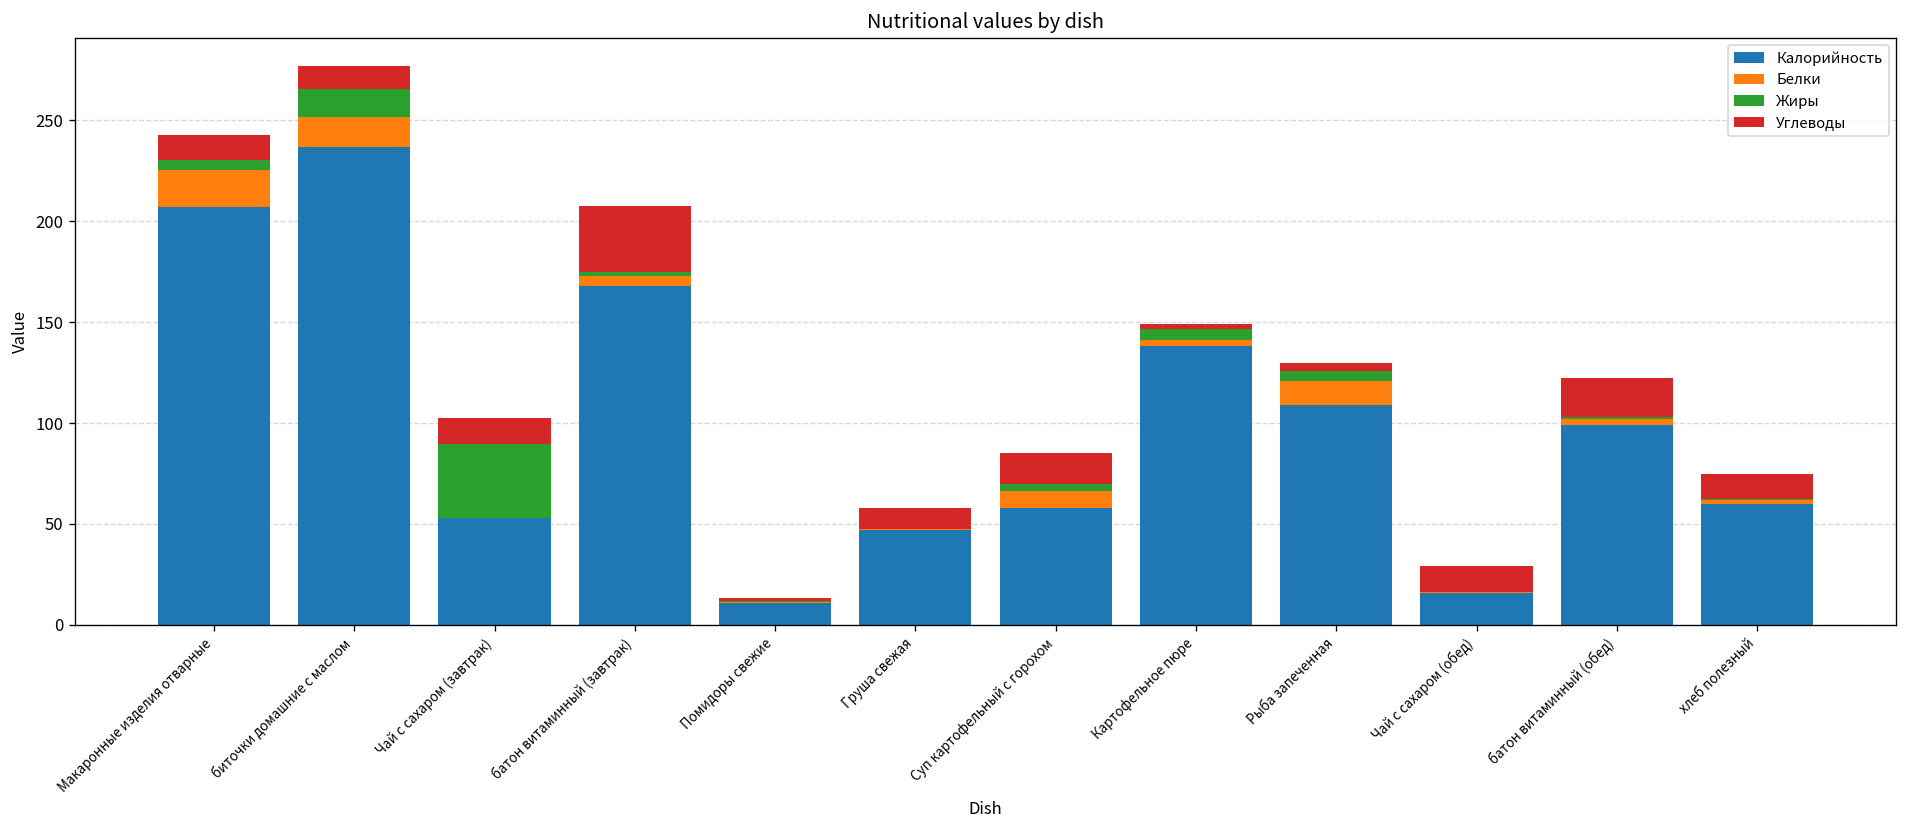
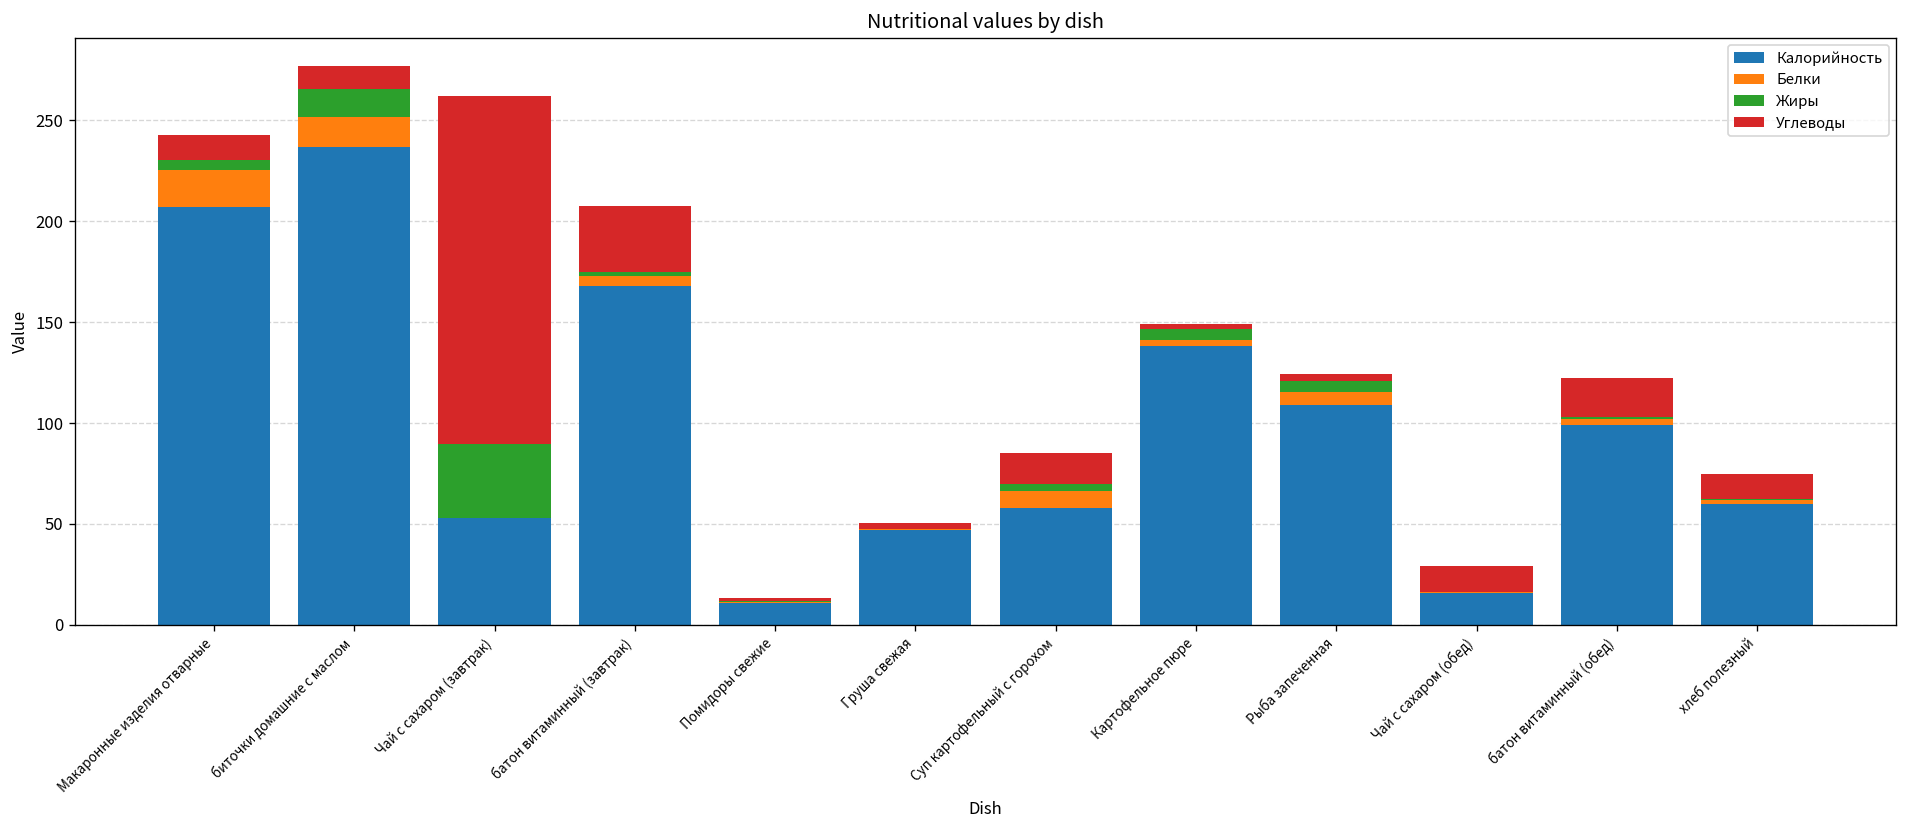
Углеводы, Чай с сахаром (завтрак): 13 -> 172
Углеводы, Груша свежая: 10 -> 3
Белки, Рыба запеченная: 12 -> 6
